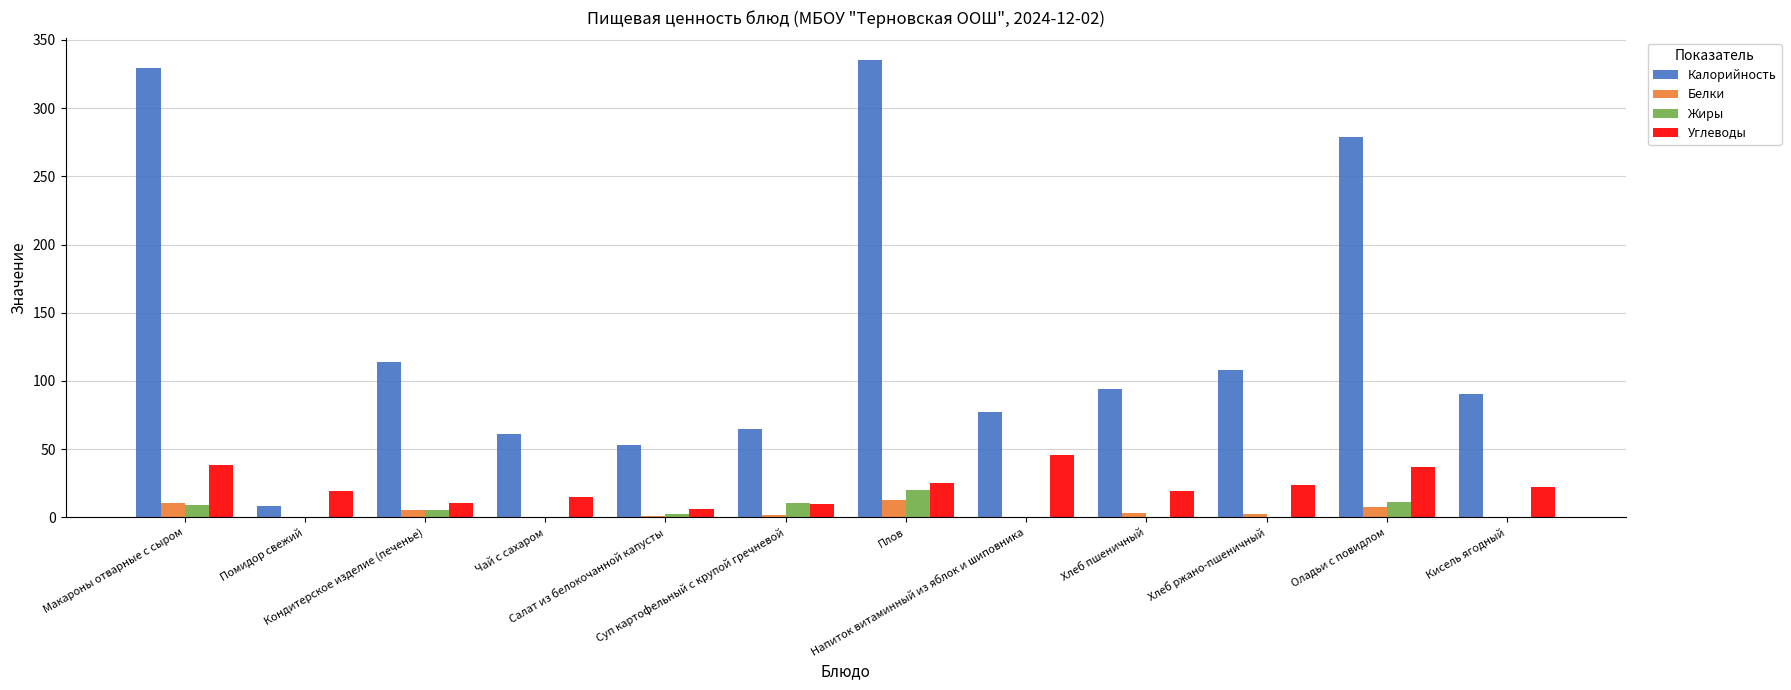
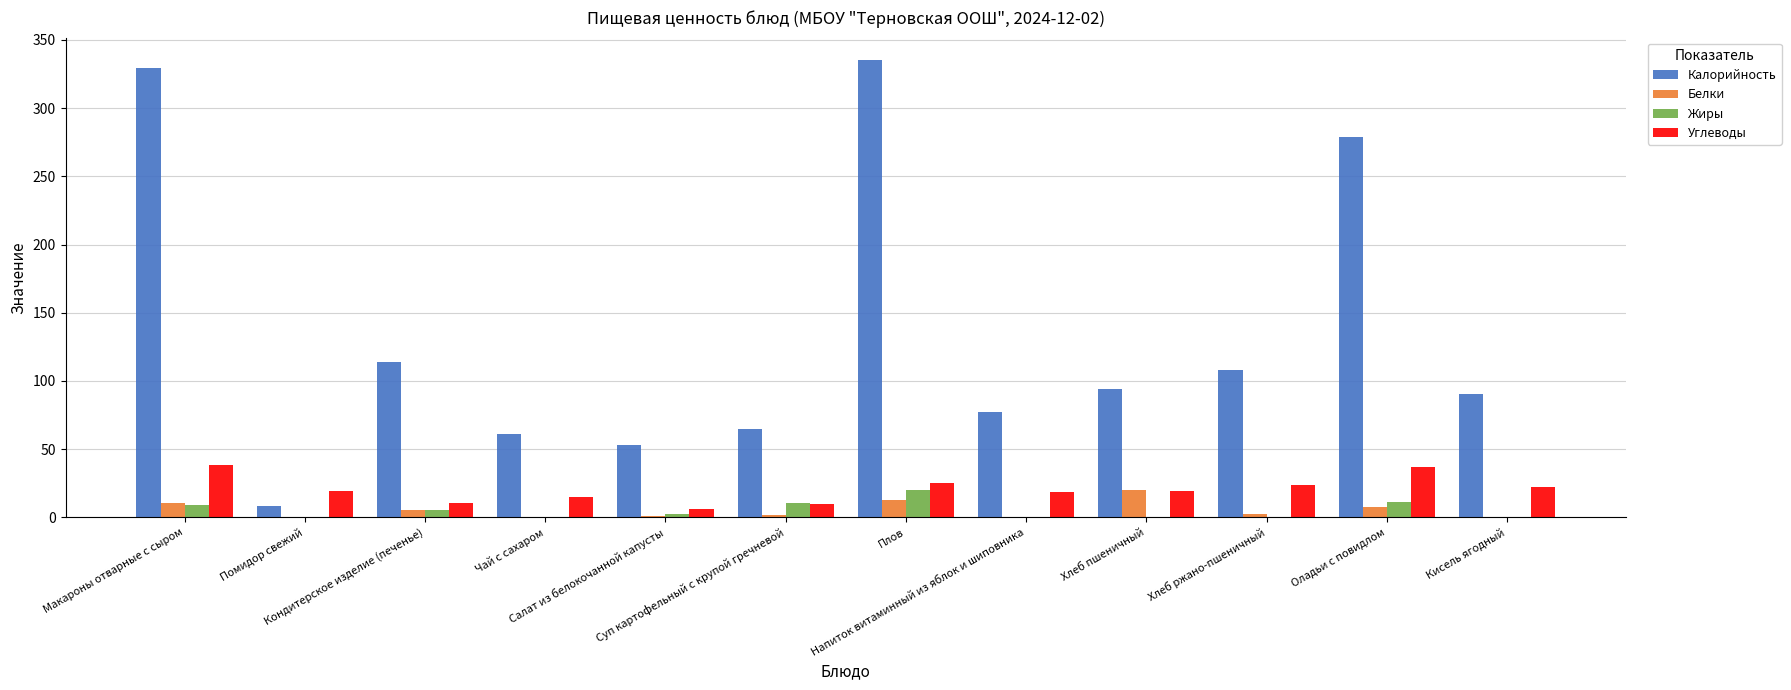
Углеводы, Напиток витаминный из яблок и шиповника: 46 -> 19
Белки, Хлеб пшеничный: 3 -> 20
